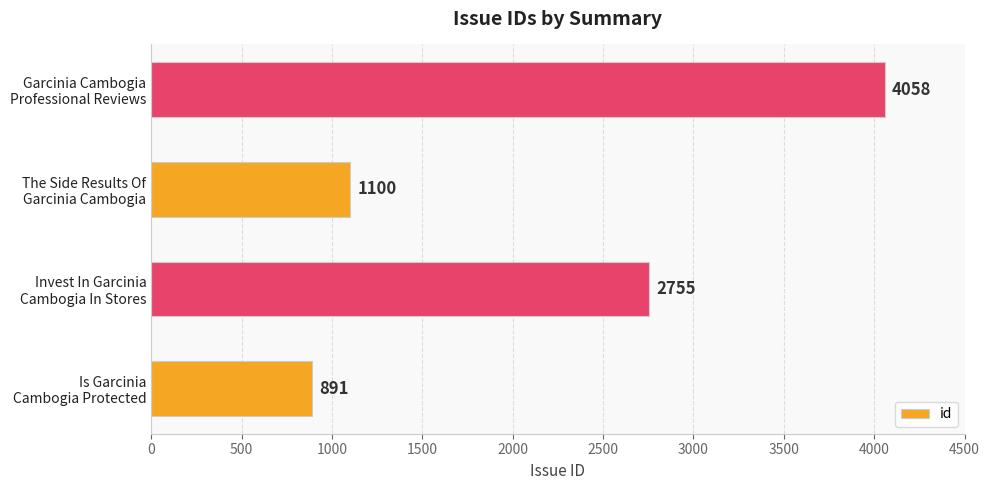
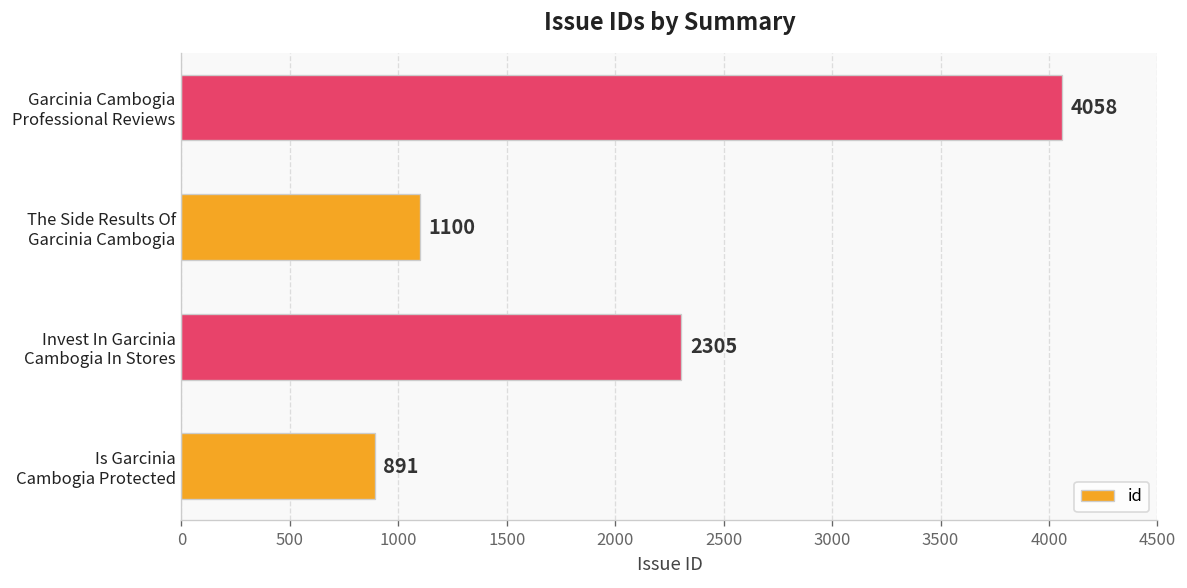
Invest In Garcinia Cambogia In Stores: 2755 -> 2305
